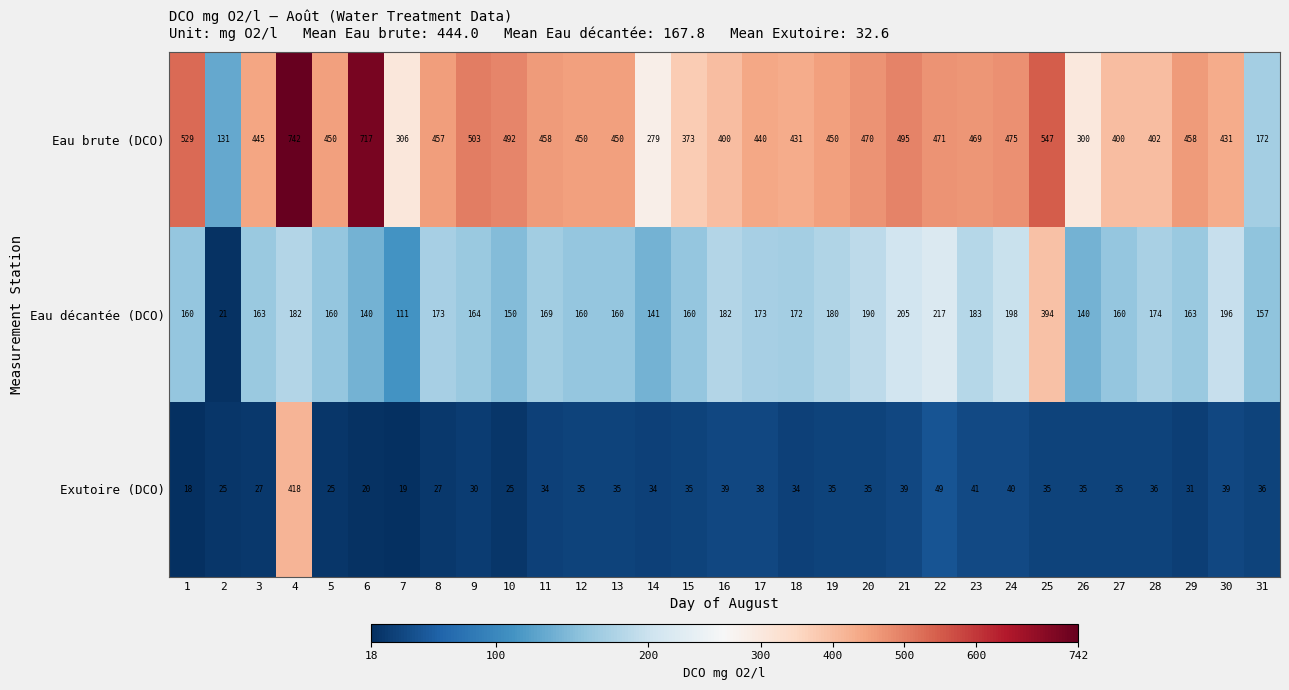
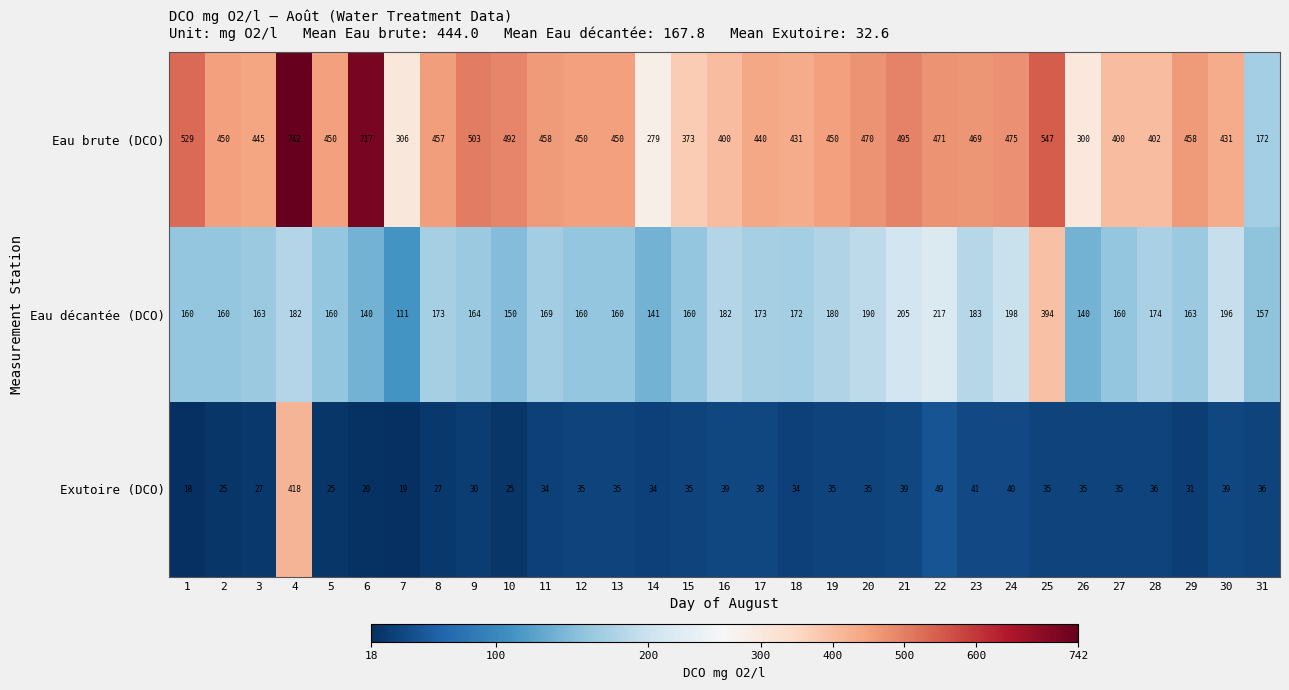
Eau brute (DCO), 2: 131 -> 450
Eau décantée (DCO), 2: 21 -> 160
